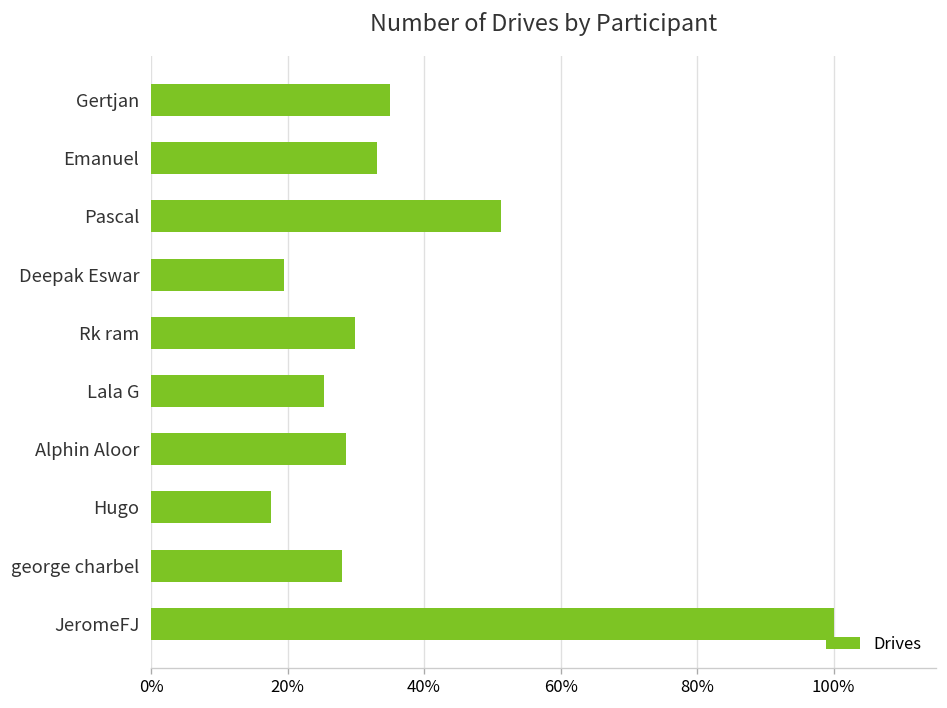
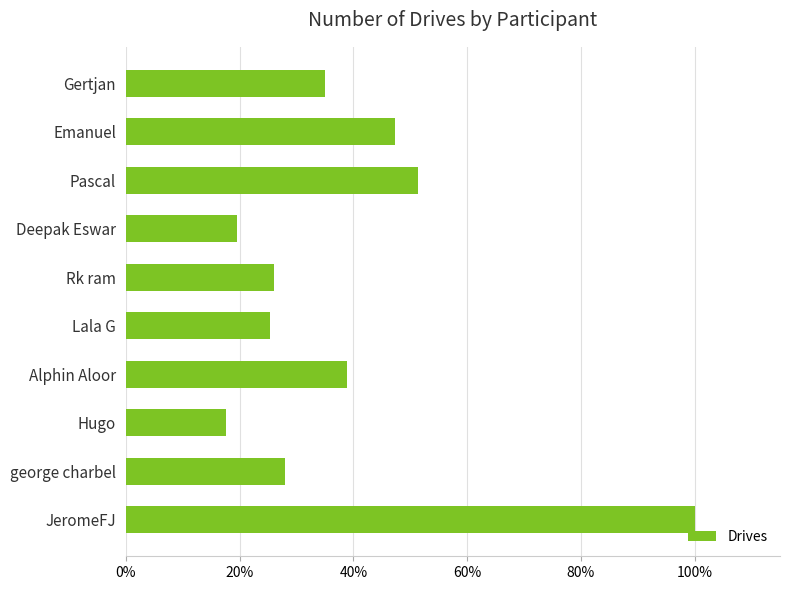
Emanuel: 33% -> 47%
Rk ram: 30% -> 26%
Alphin Aloor: 29% -> 39%
